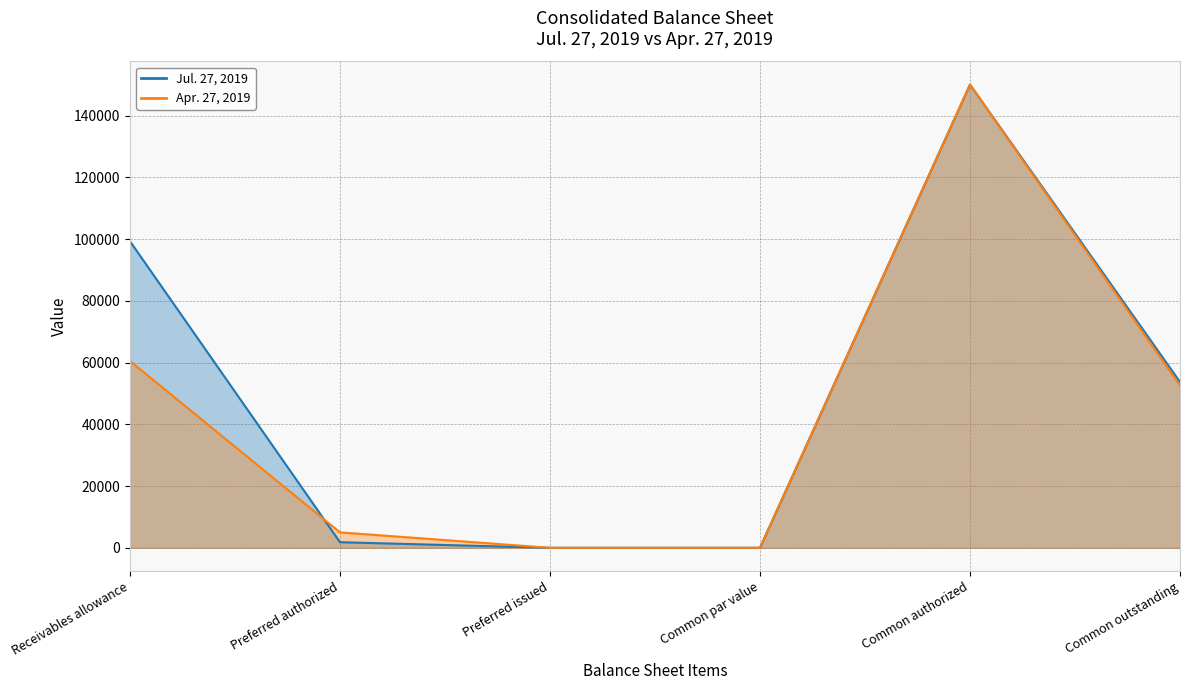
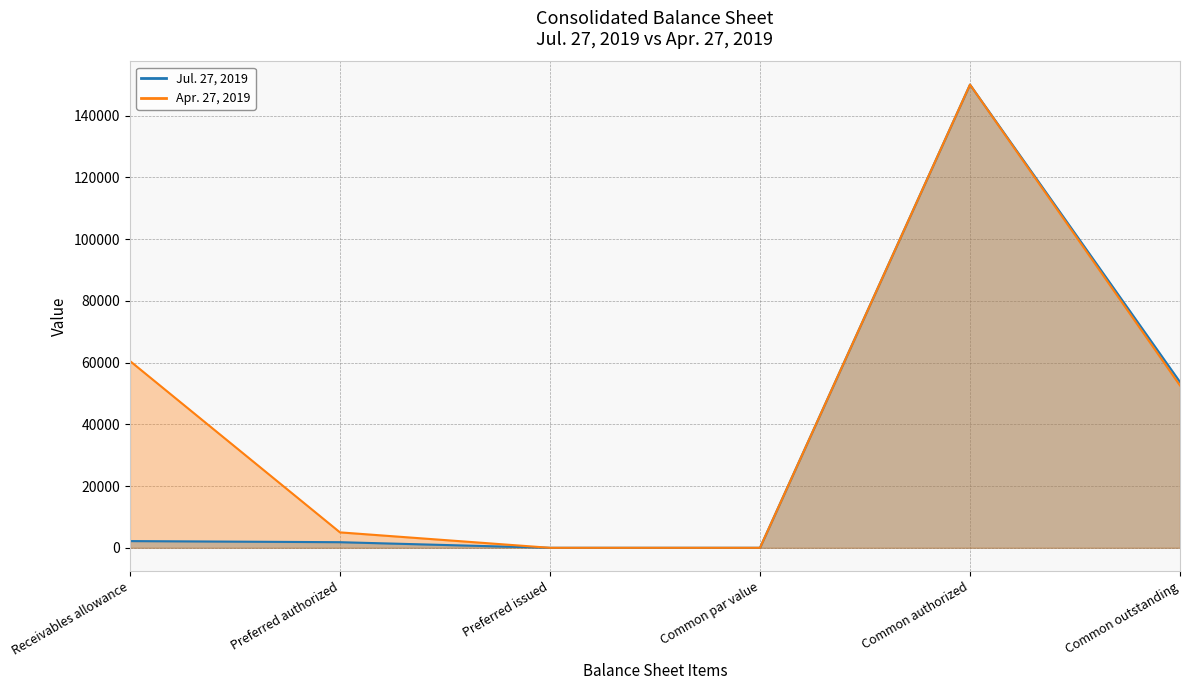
Jul. 27, 2019, Receivables allowance: 99000 -> 2000
